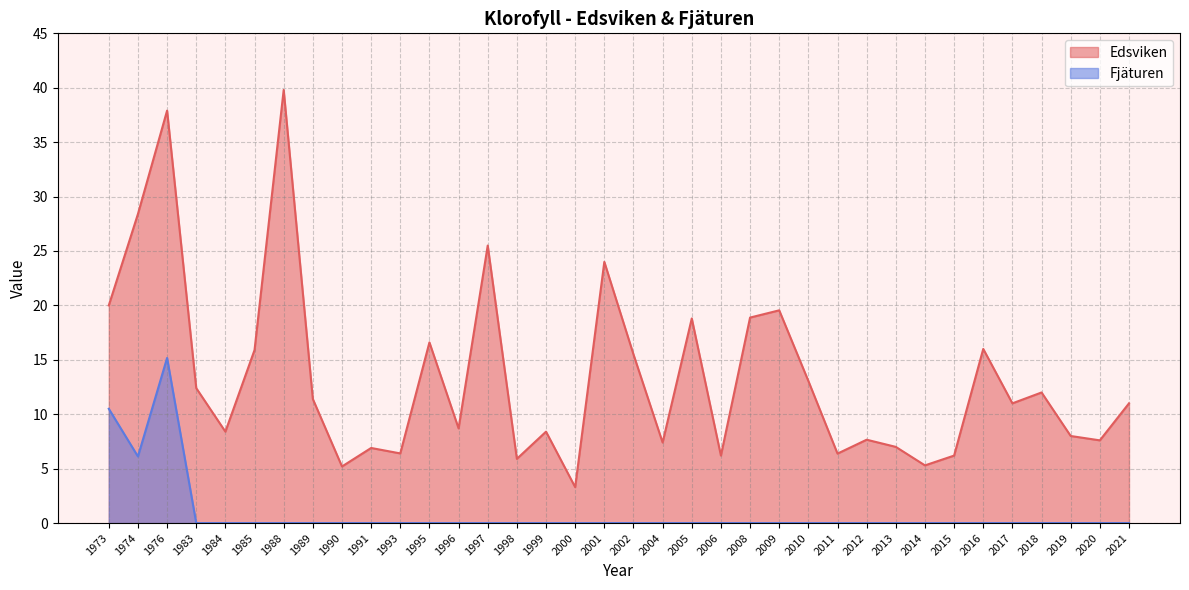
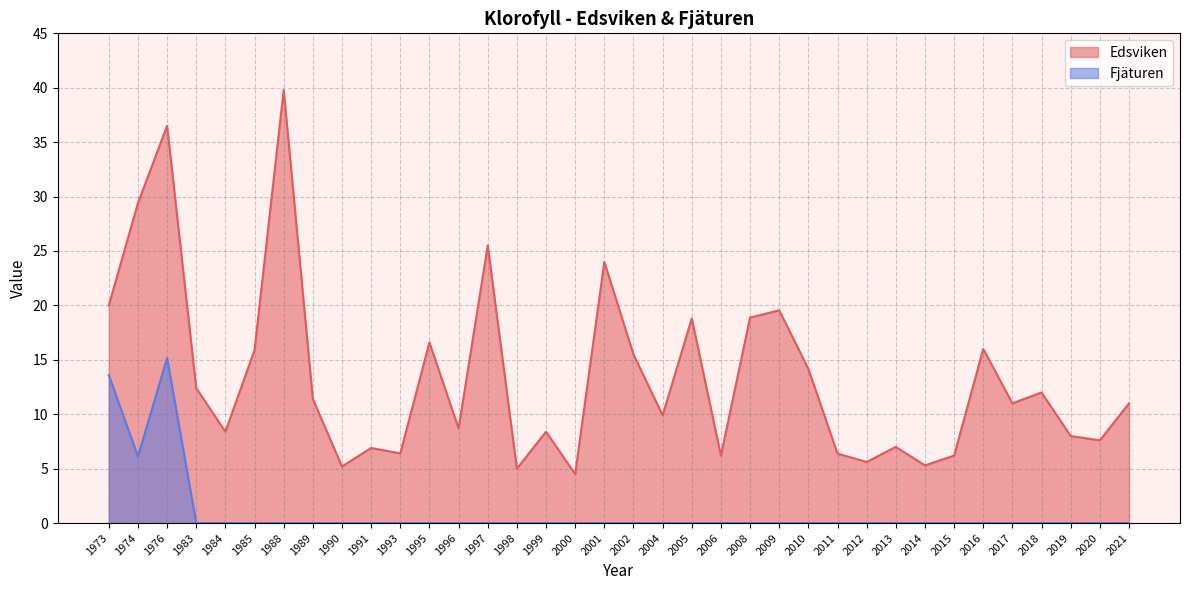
Fjäturen, 1973: 10.5 -> 13.6
Edsviken, 1974: 28.4 -> 29.4
Edsviken, 1976: 37.9 -> 36.5
Edsviken, 1998: 5.9 -> 5.0
Edsviken, 2000: 3.3 -> 4.5
Edsviken, 2004: 7.4 -> 9.9
Edsviken, 2010: 13.1 -> 14.2
Edsviken, 2012: 7.7 -> 5.6
